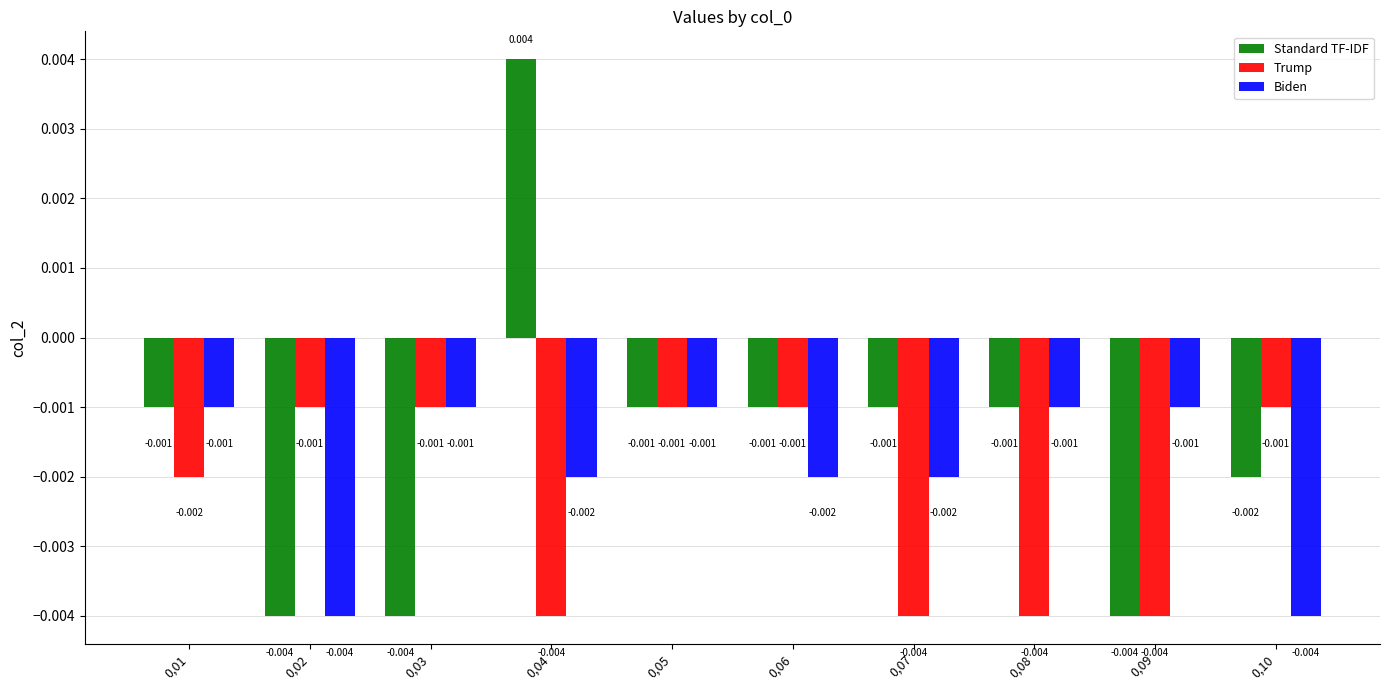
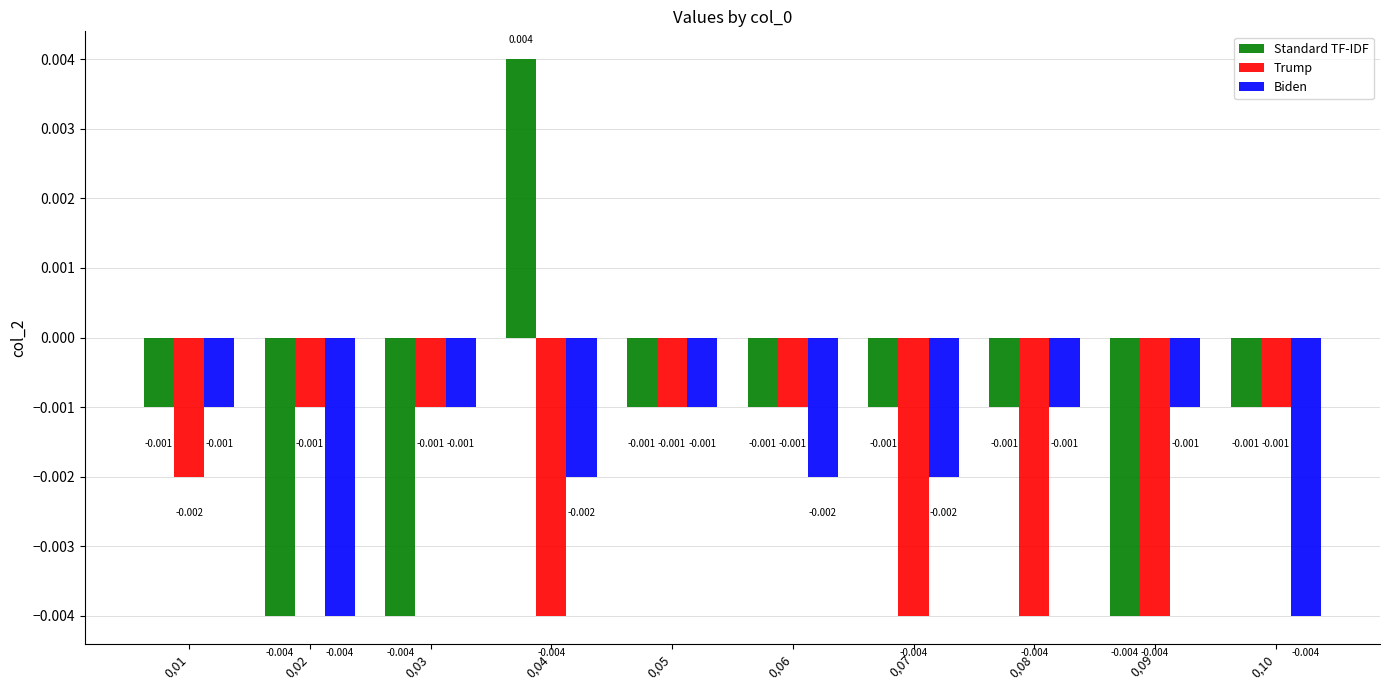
Standard TF-IDF, 0,10: -0.002 -> -0.001
